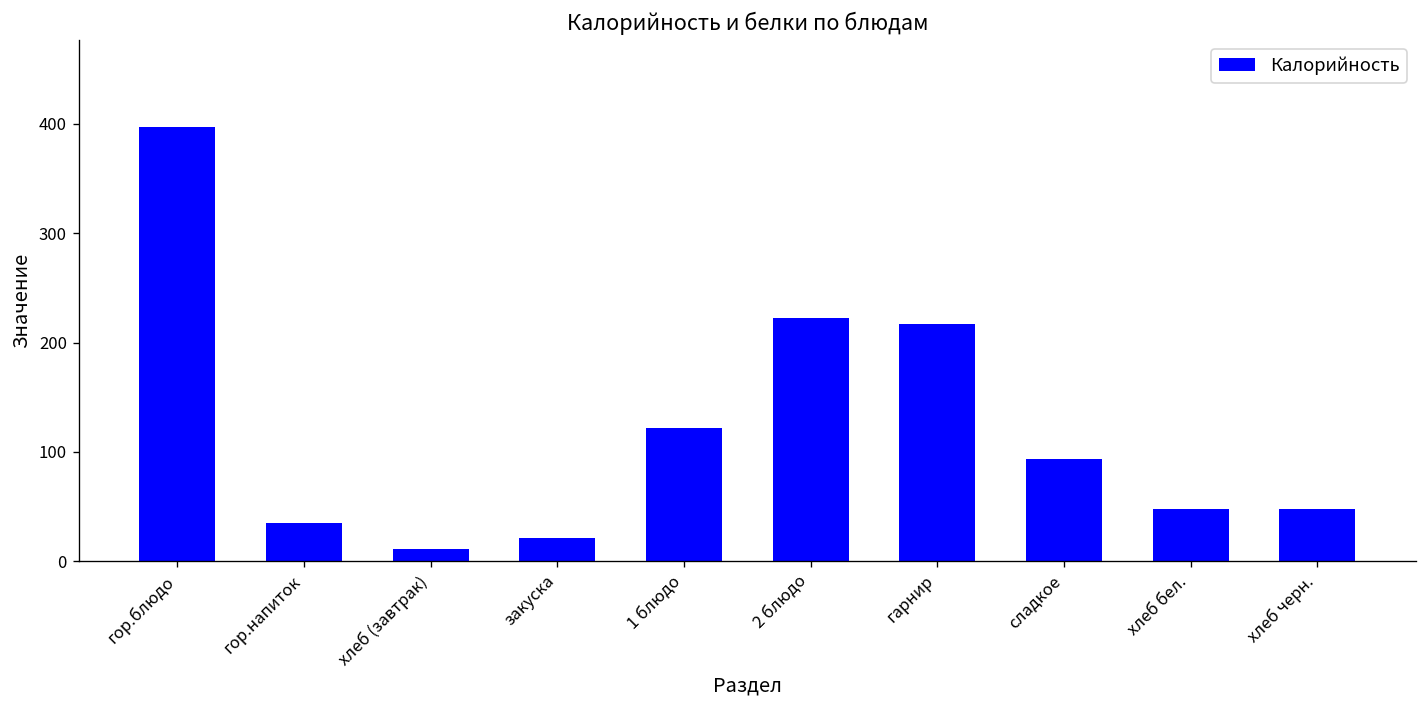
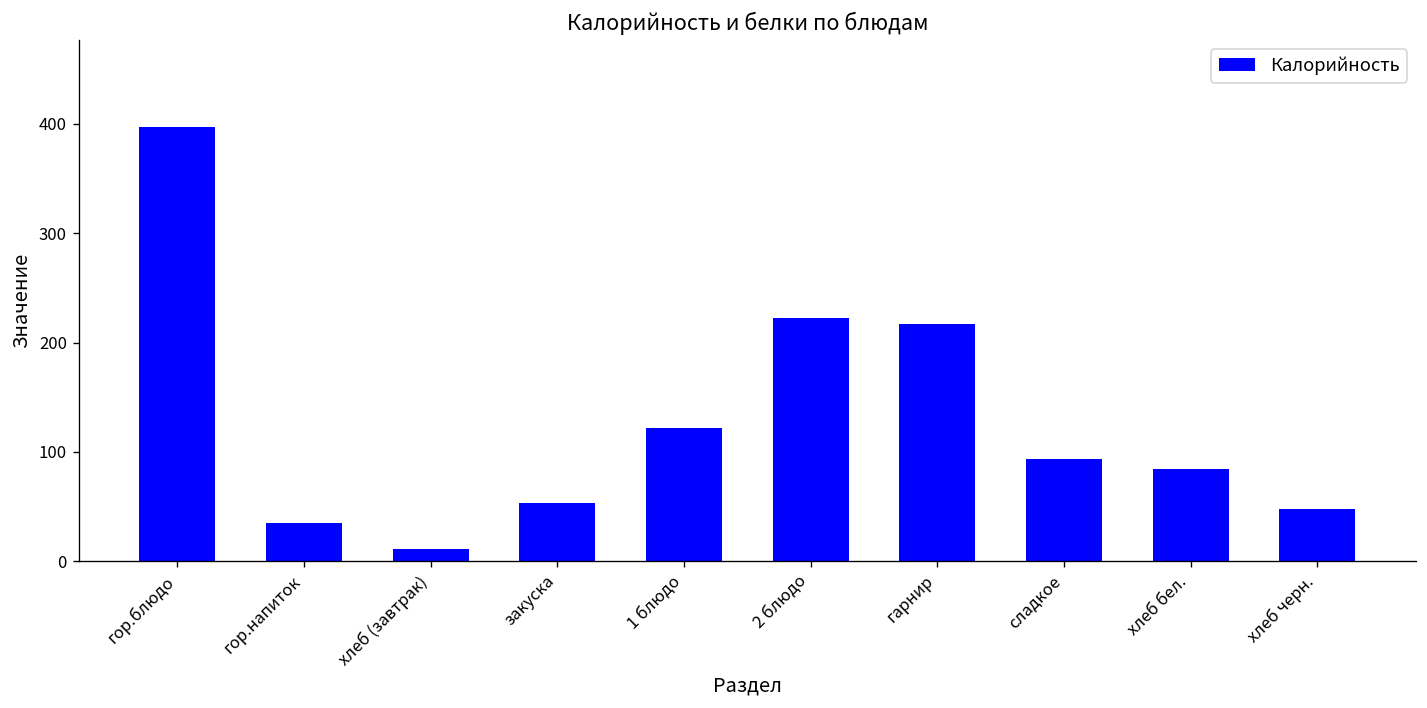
закуска: 20 -> 50
хлеб бел.: 50 -> 80
